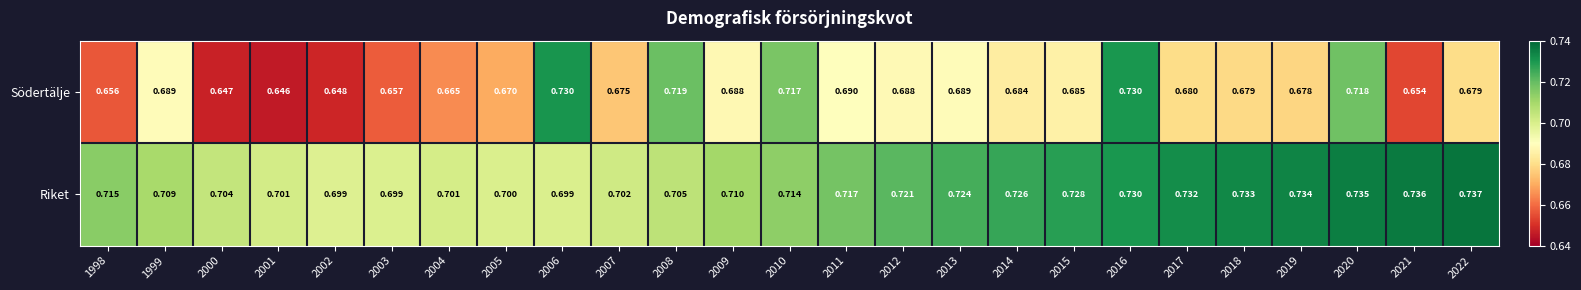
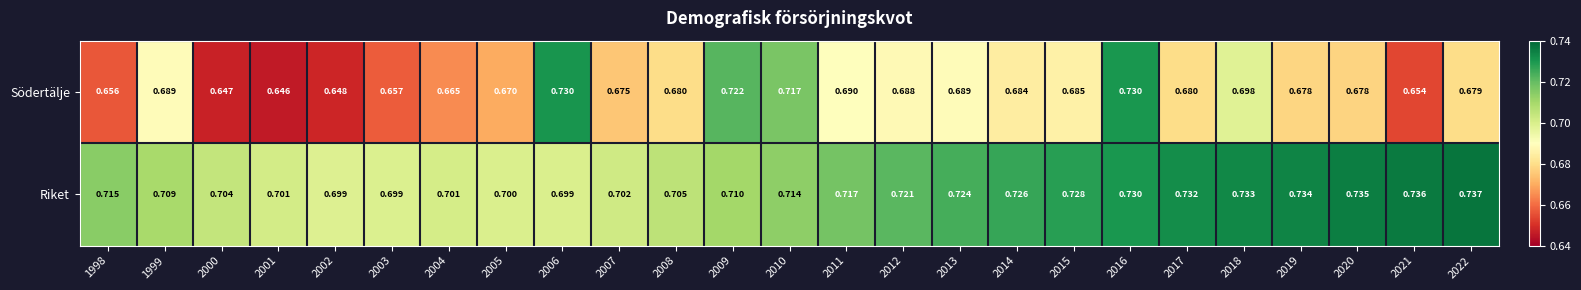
Södertälje, 2008: 0.719 -> 0.680
Södertälje, 2009: 0.688 -> 0.722
Södertälje, 2018: 0.679 -> 0.698
Södertälje, 2020: 0.718 -> 0.678
